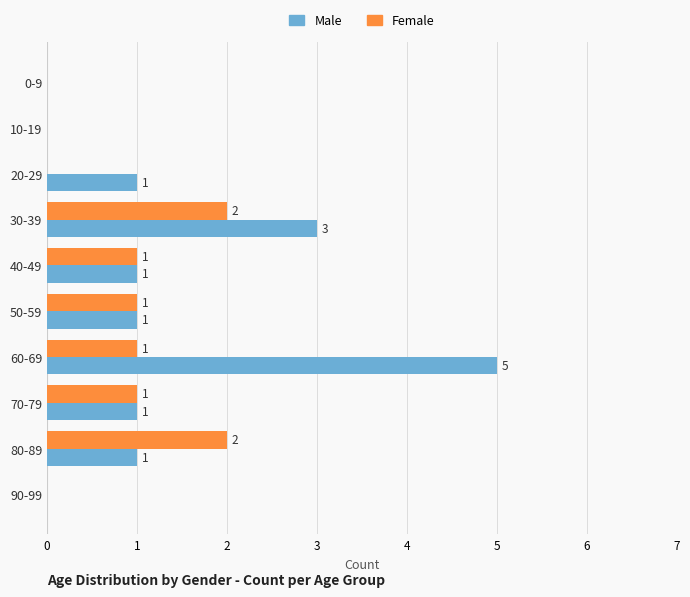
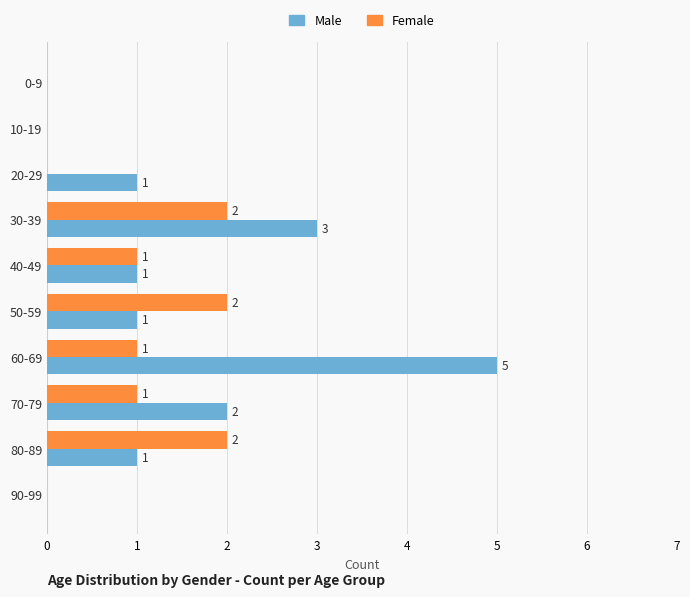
Female, 50-59: 1 -> 2
Male, 70-79: 1 -> 2
